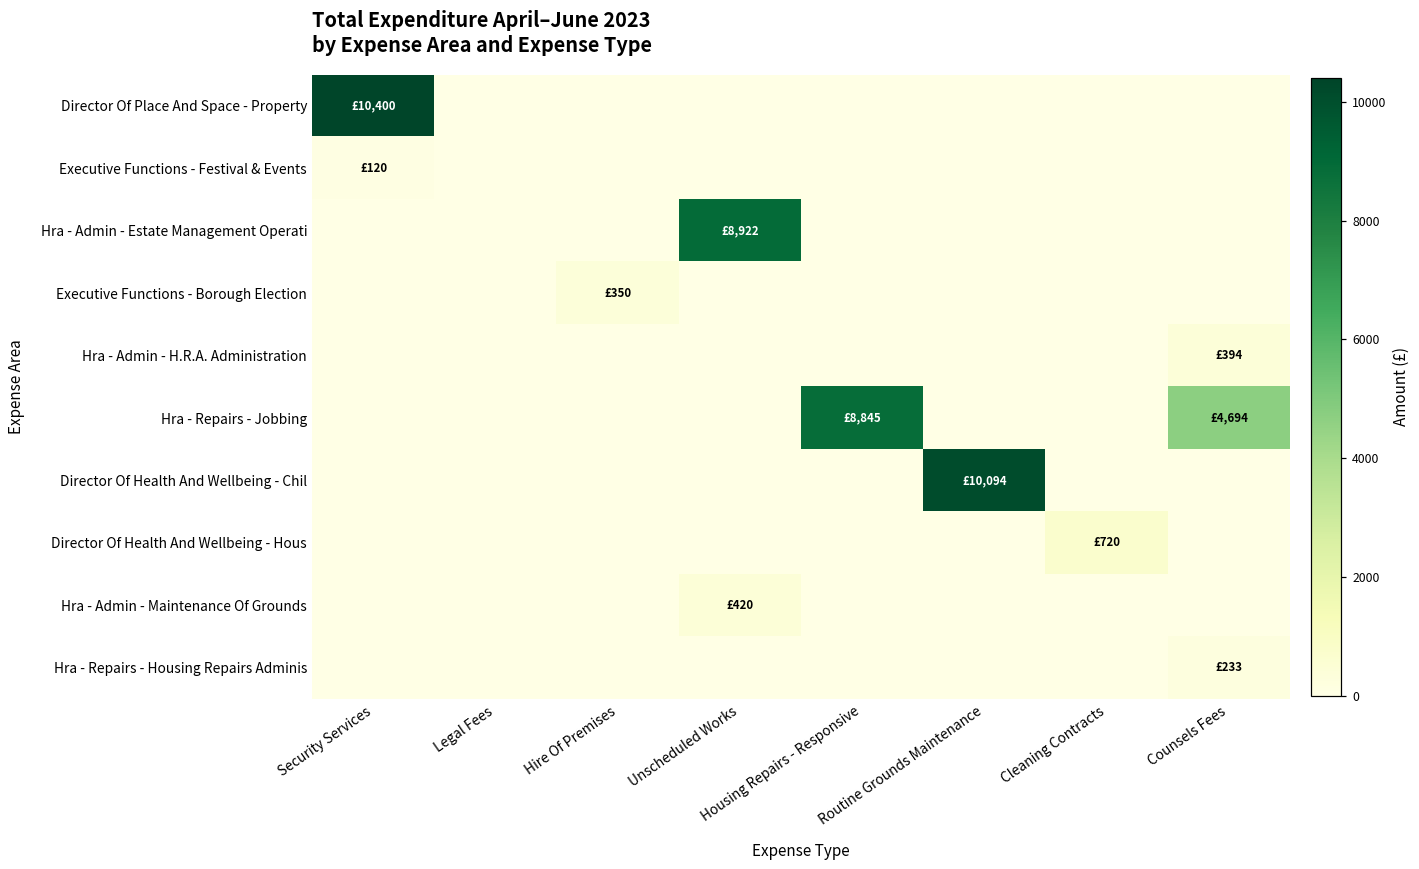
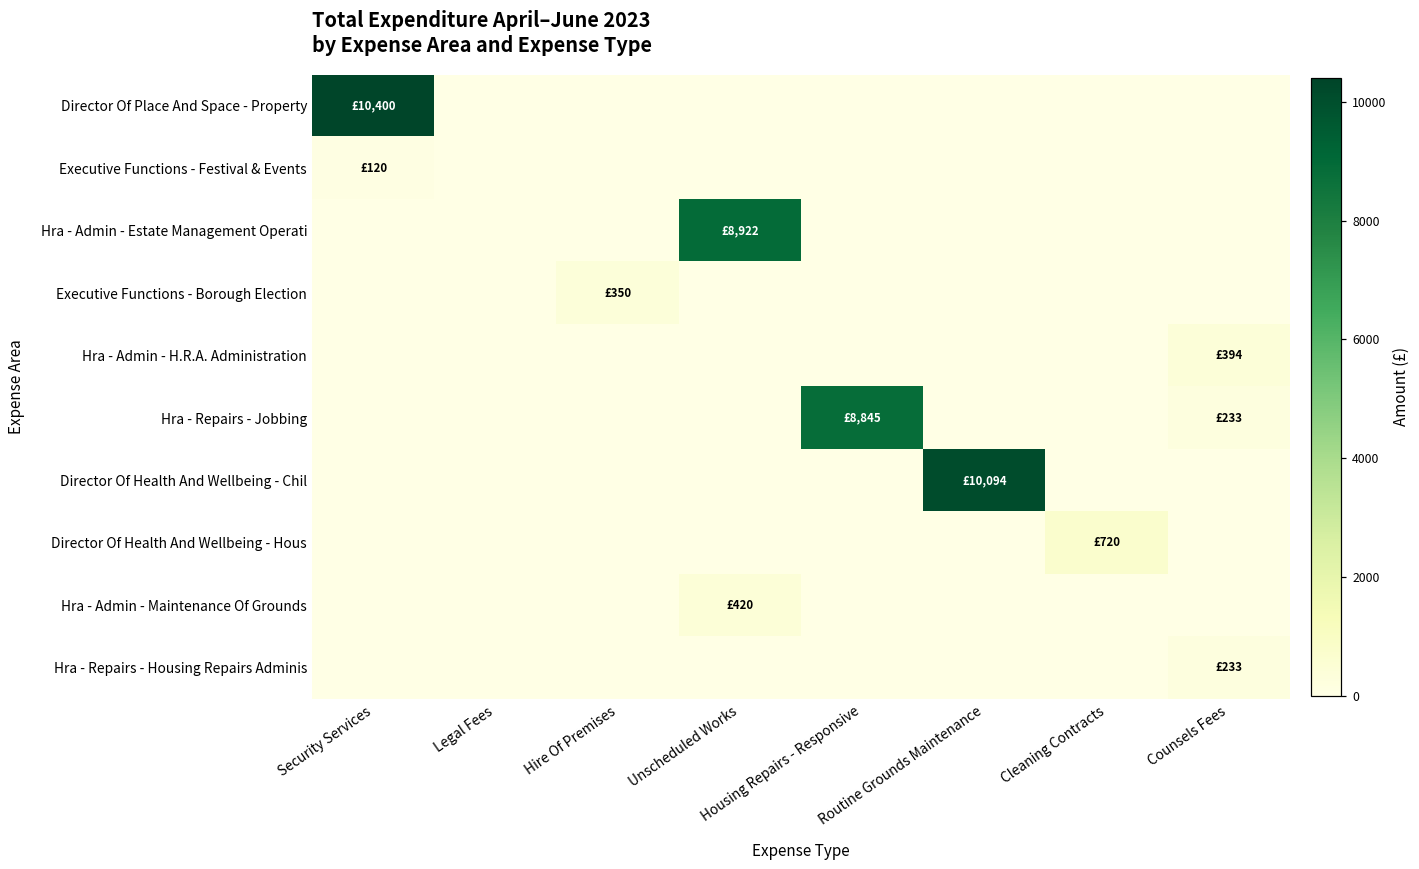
Hra - Repairs - Jobbing, Counsels Fees: £4,694 -> £233
